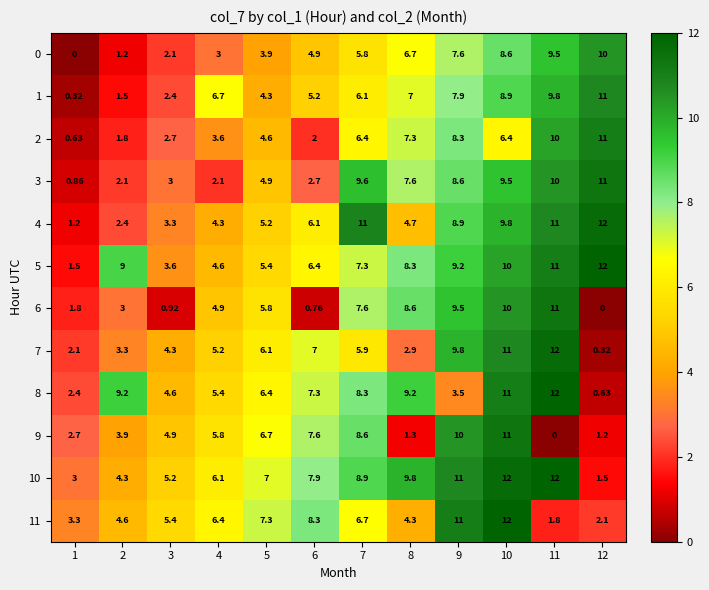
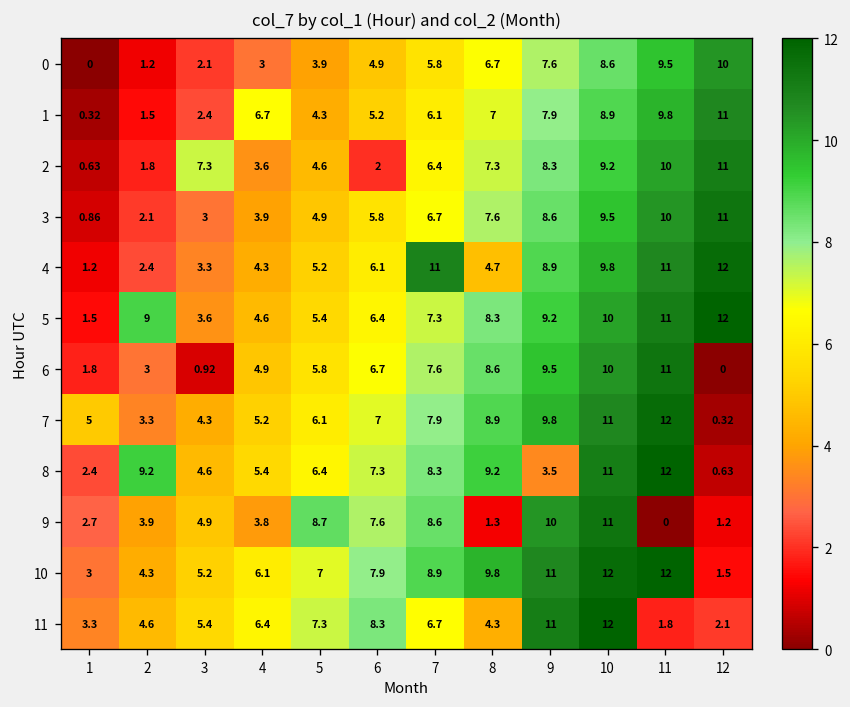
2, 3: 2.7 -> 7.3
2, 10: 6.4 -> 9.2
3, 4: 2.1 -> 3.9
3, 6: 2.7 -> 5.8
3, 7: 9.6 -> 6.7
6, 6: 0.76 -> 6.7
7, 1: 2.1 -> 5
7, 7: 5.9 -> 7.9
7, 8: 2.9 -> 8.9
9, 4: 5.8 -> 3.8
9, 5: 6.7 -> 8.7
